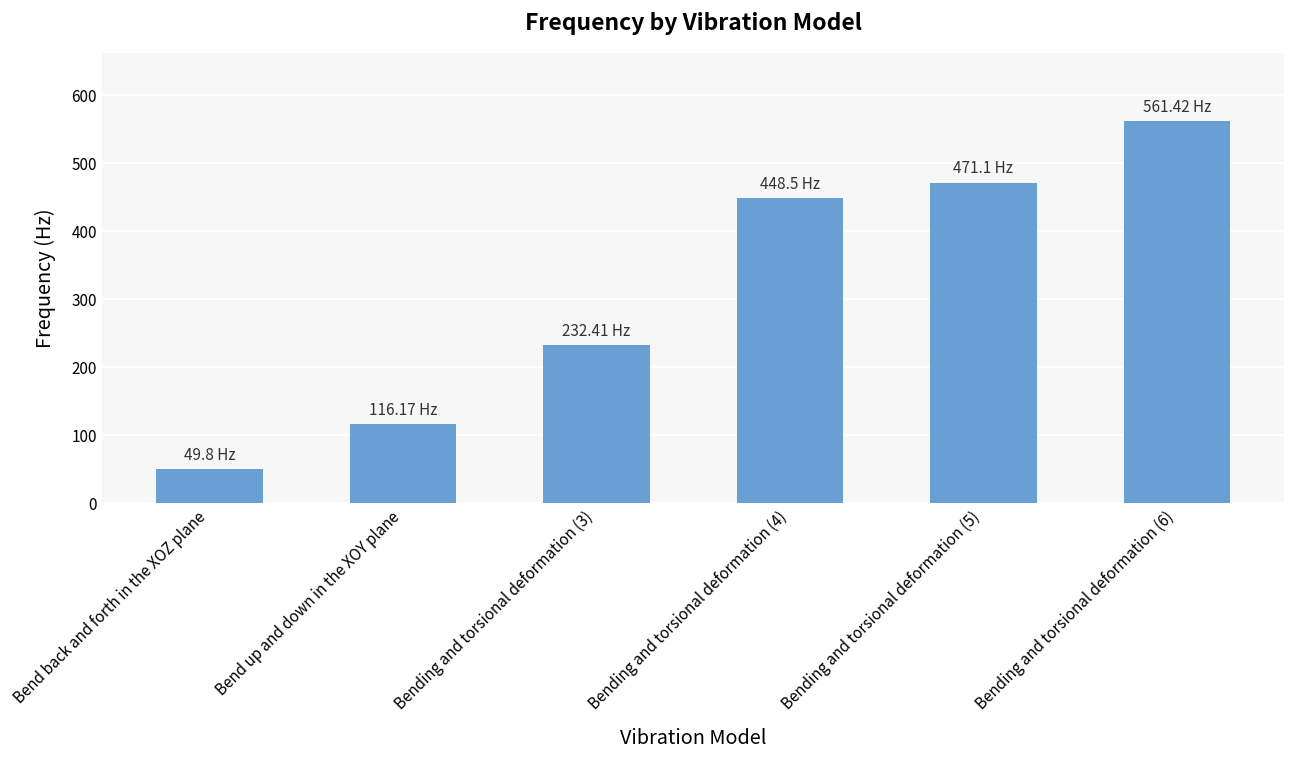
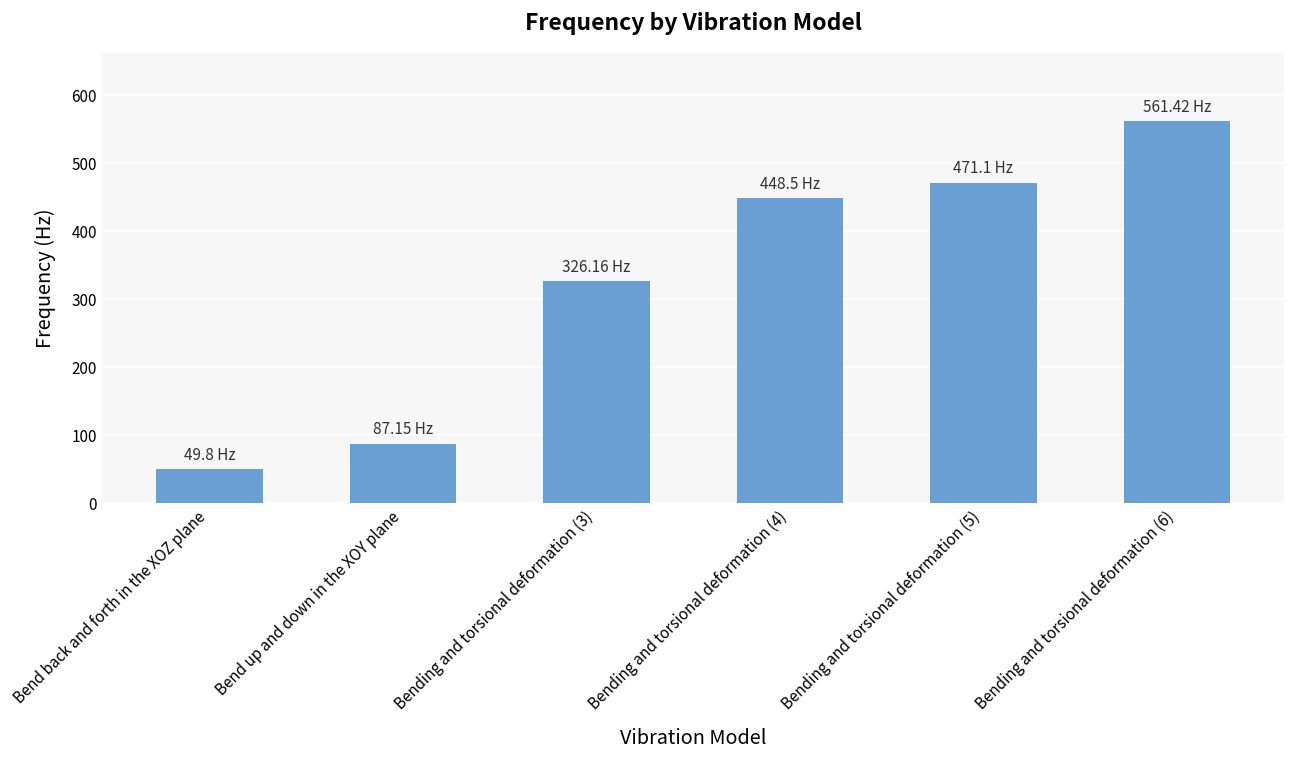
Bend up and down in the XOY plane: 116.17 -> 87.15
Bending and torsional deformation (3): 232.41 -> 326.16
